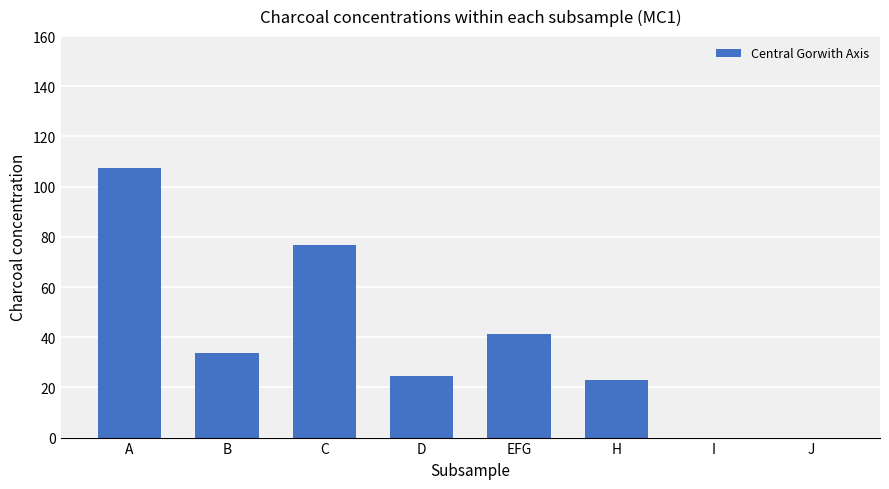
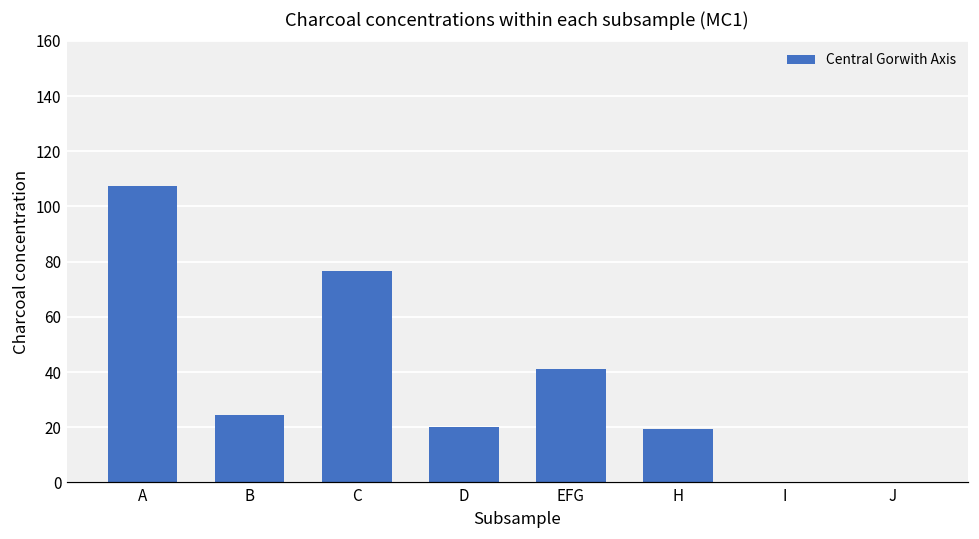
B: 34 -> 25
D: 24 -> 20
H: 23 -> 19
